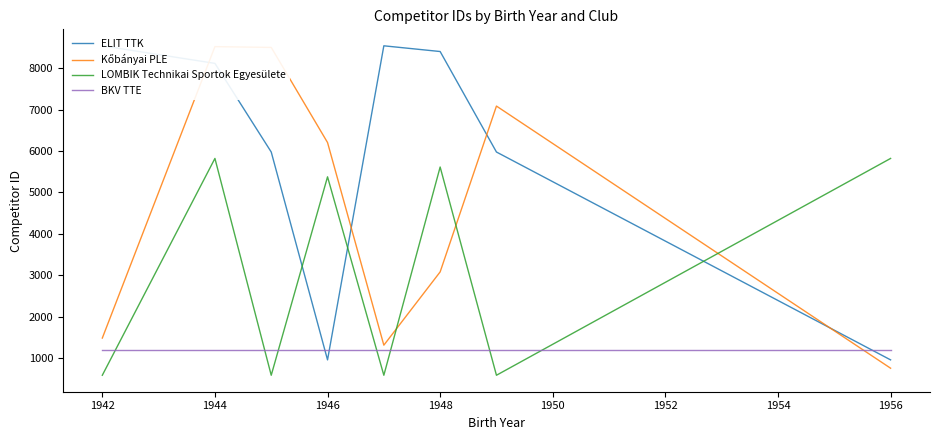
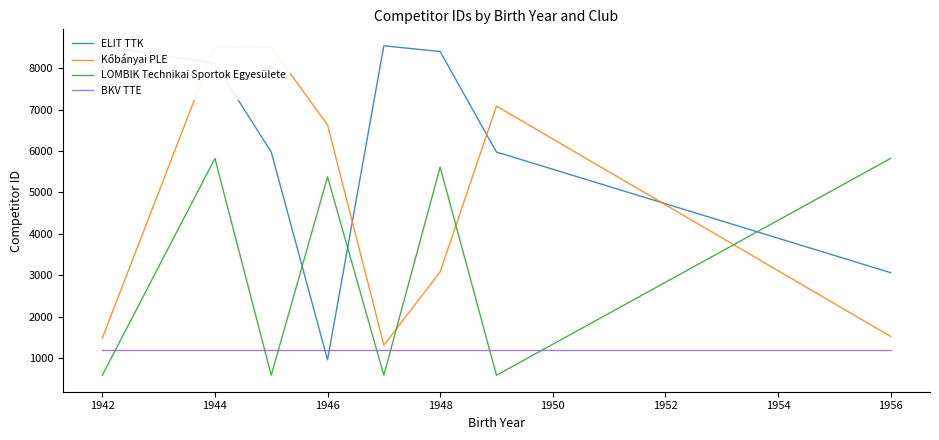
Kőbányai PLE, 1946: 6200 -> 6600
ELIT TTK, 1956: 1000 -> 3100
Kőbányai PLE, 1956: 800 -> 1500
